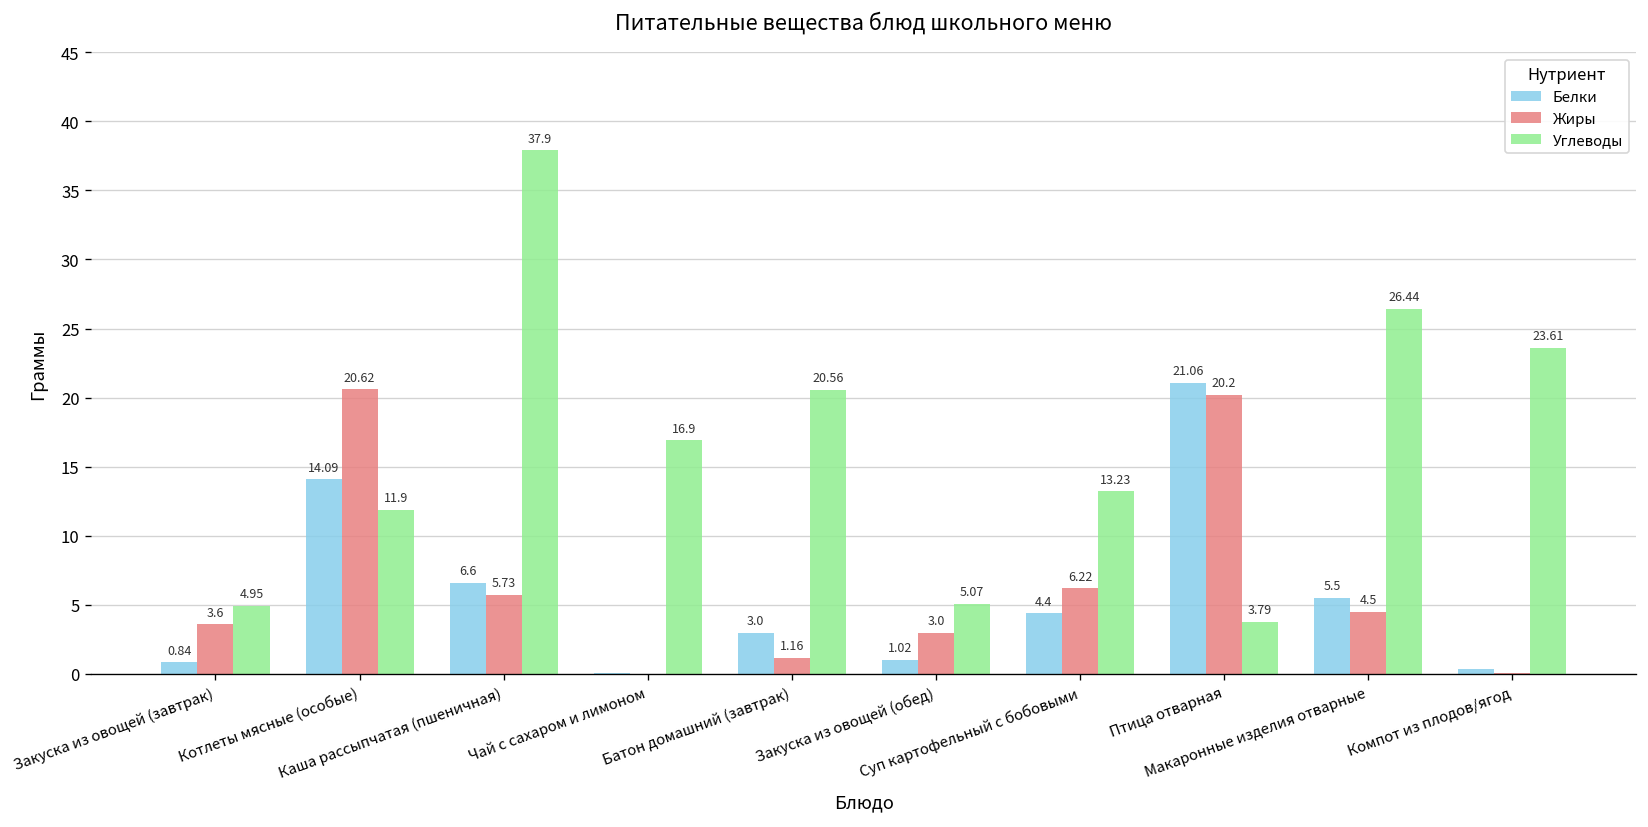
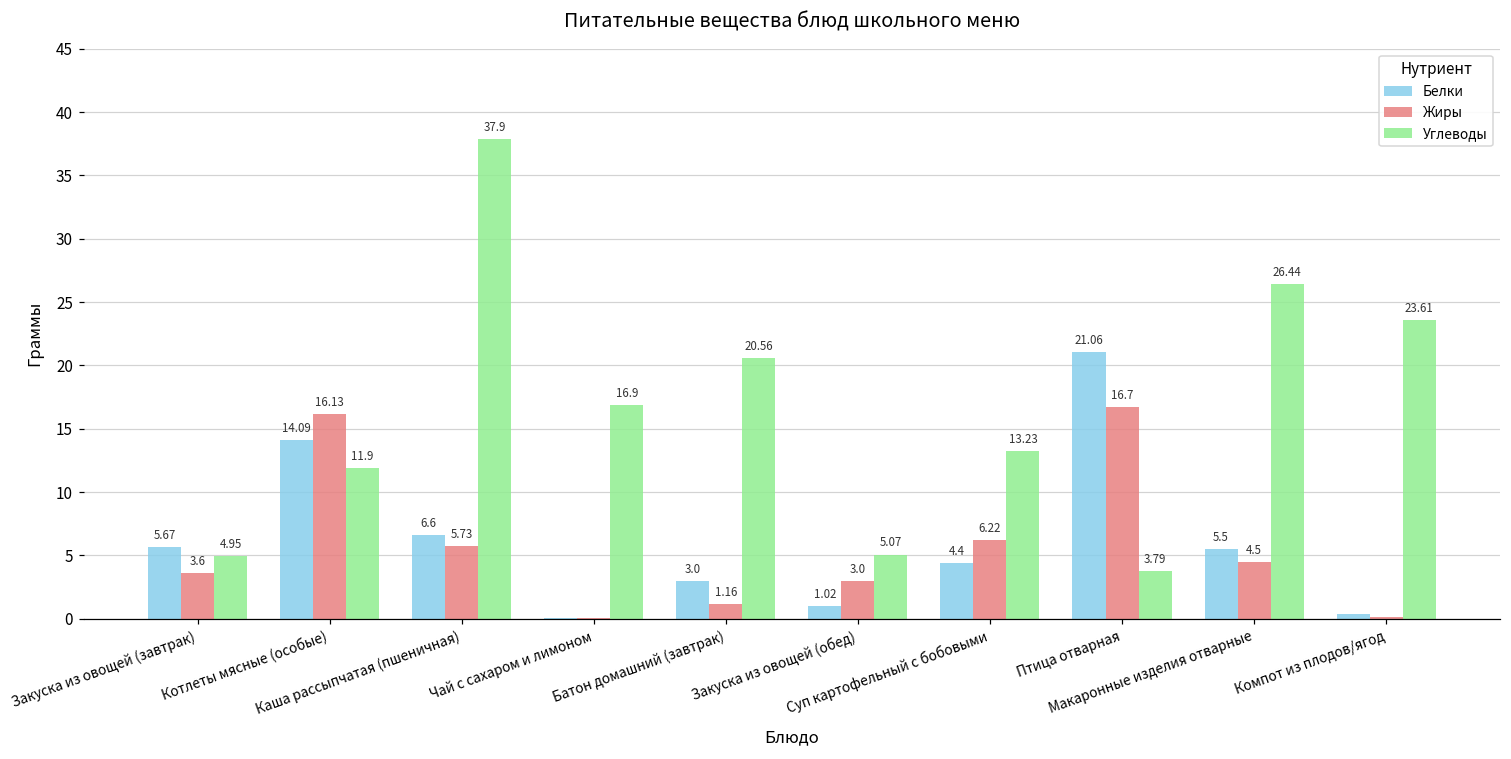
Белки, Закуска из овощей (завтрак): 0.84 -> 5.67
Жиры, Котлеты мясные (особые): 20.62 -> 16.13
Жиры, Птица отварная: 20.2 -> 16.7
